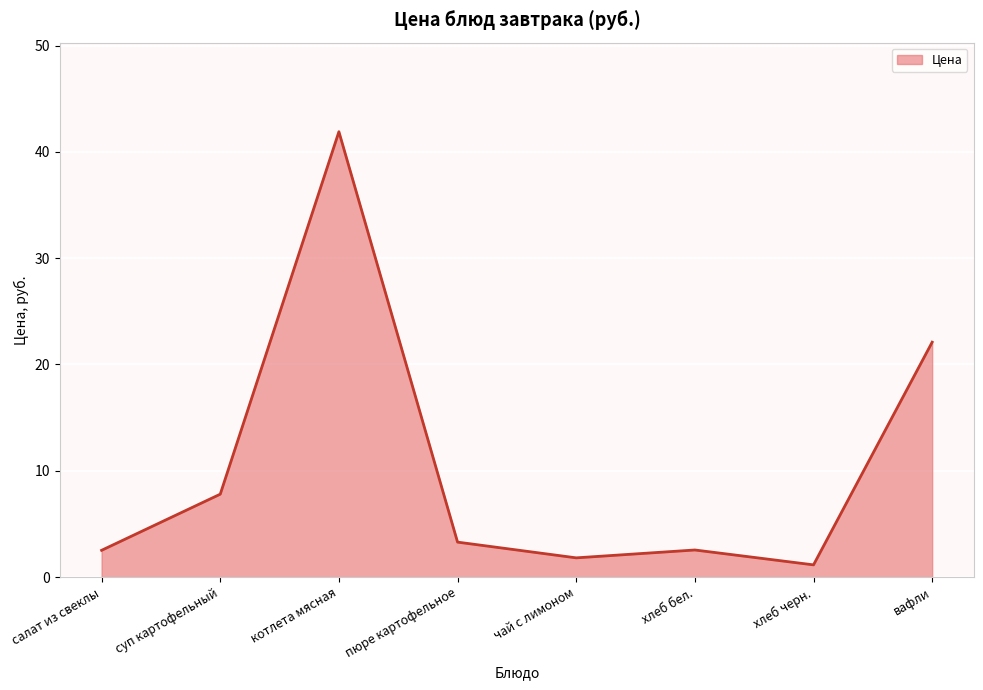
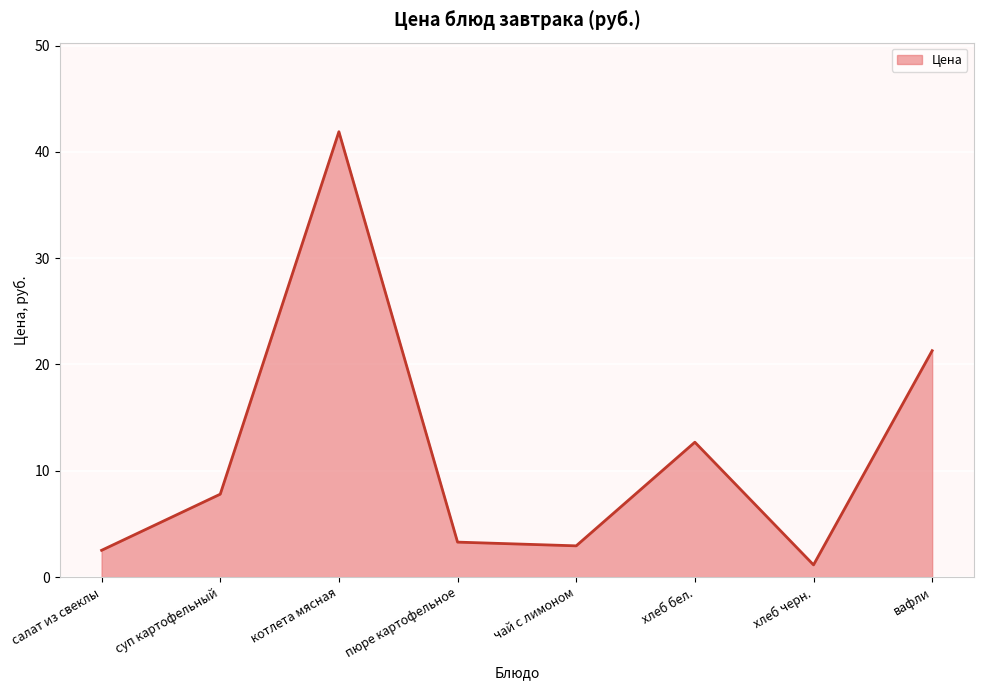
чай с лимоном: 1.8 -> 2.9
хлеб бел.: 2.6 -> 12.7
вафли: 22.1 -> 21.3
